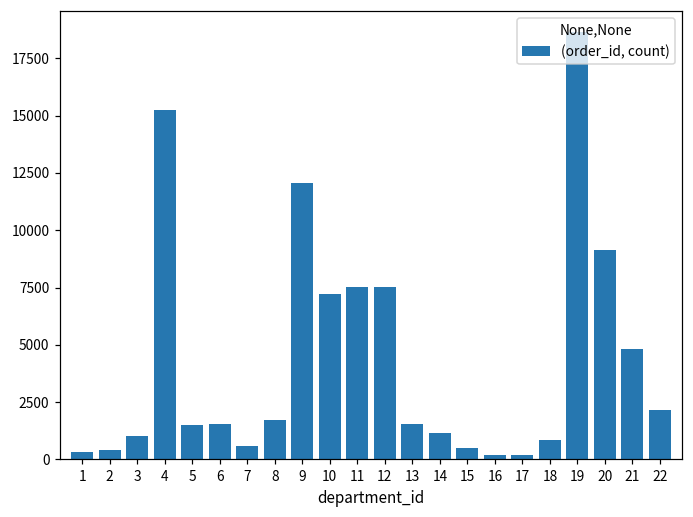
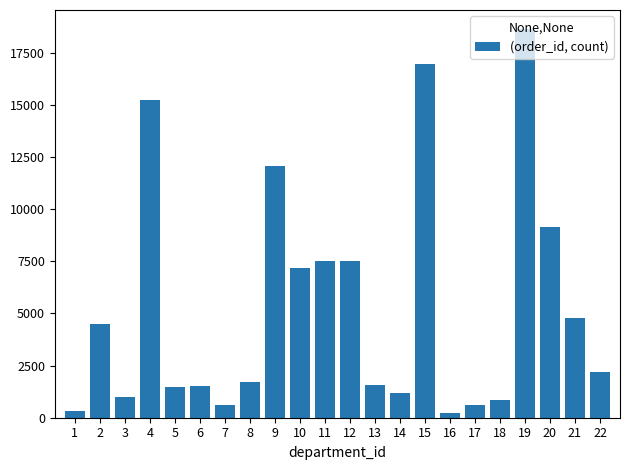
2: 400 -> 4500
15: 500 -> 17000
17: 200 -> 600
